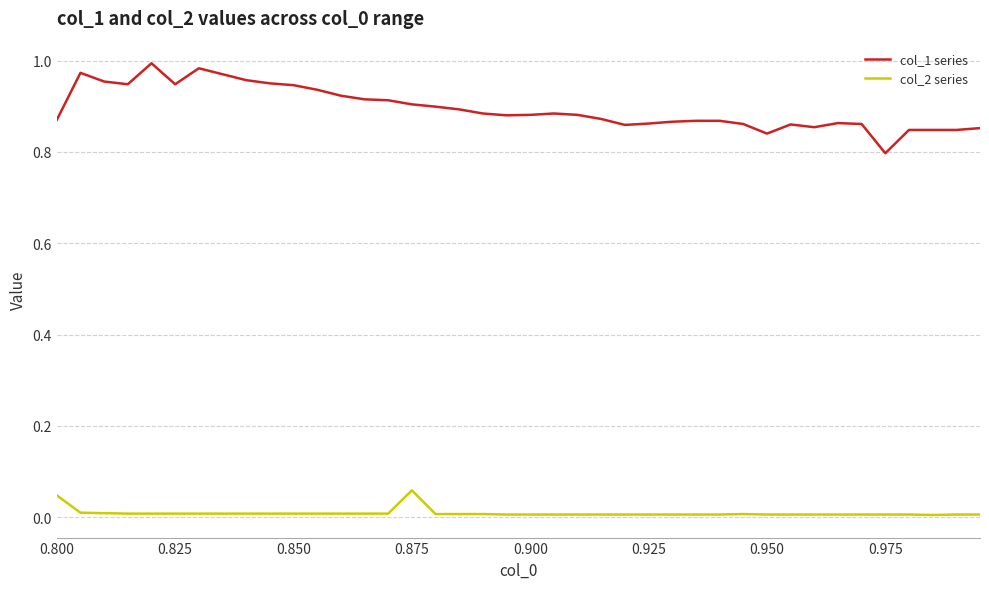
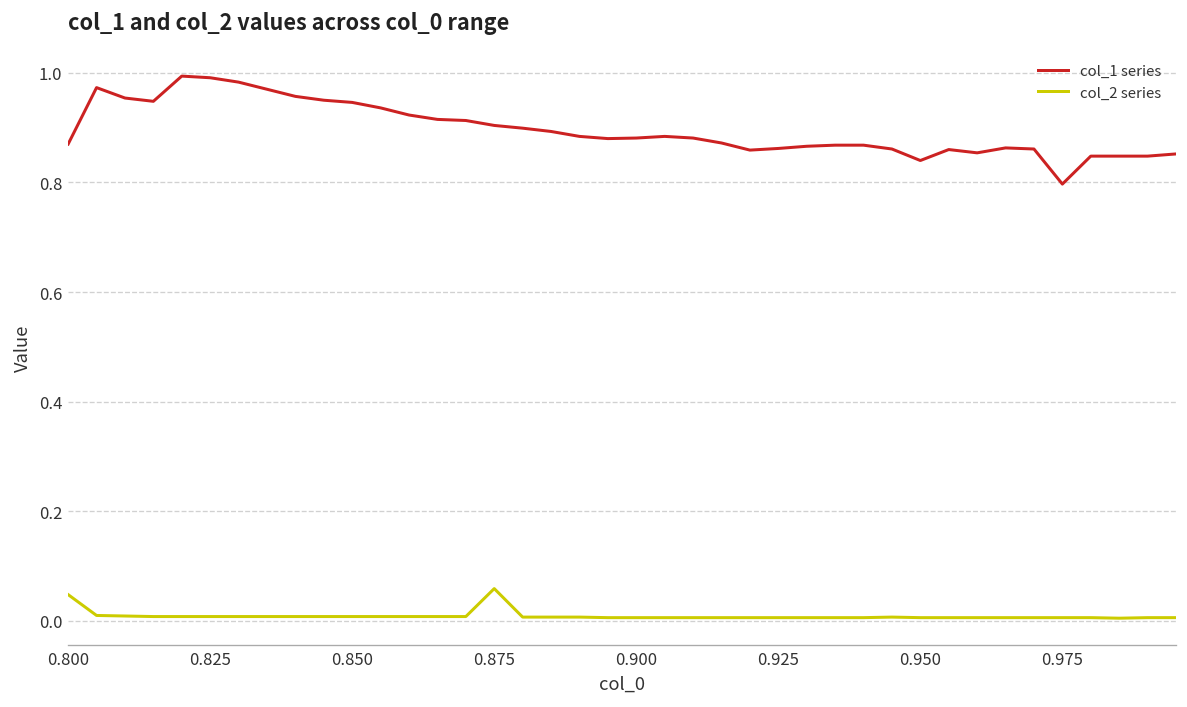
col_1 series, 0.825: 0.95 -> 0.99
